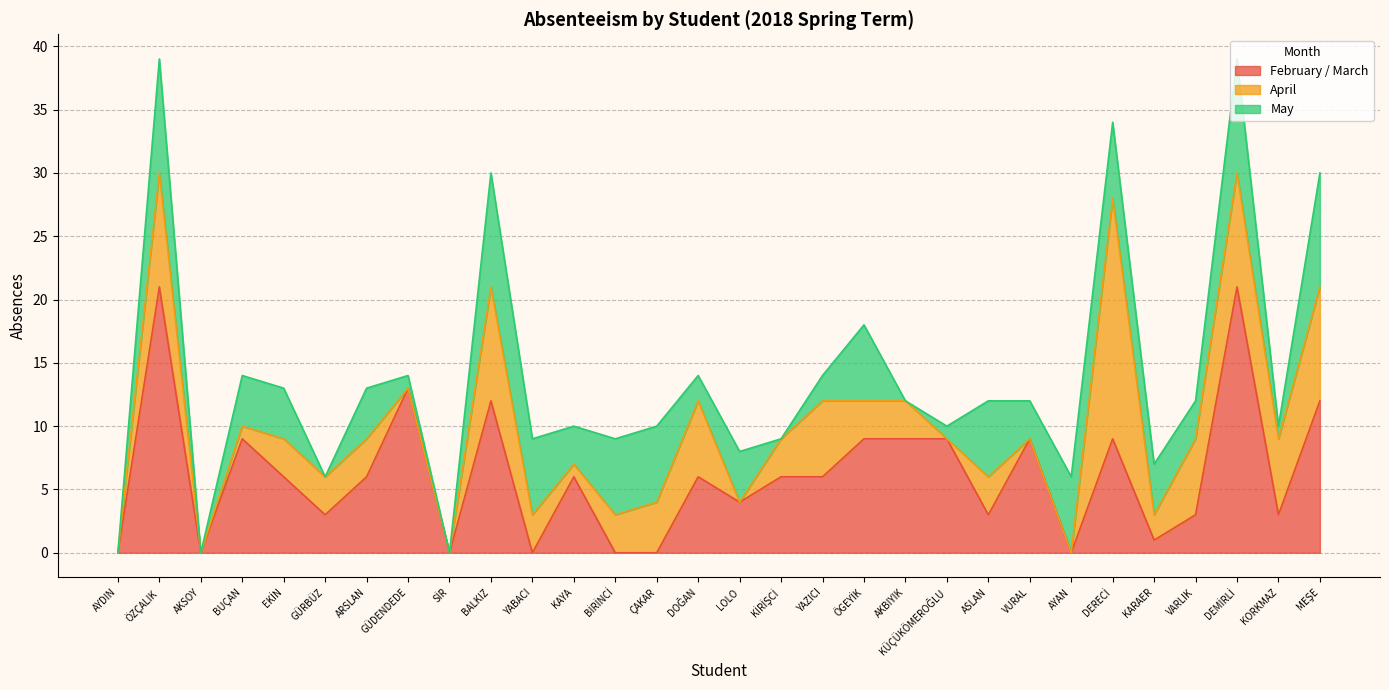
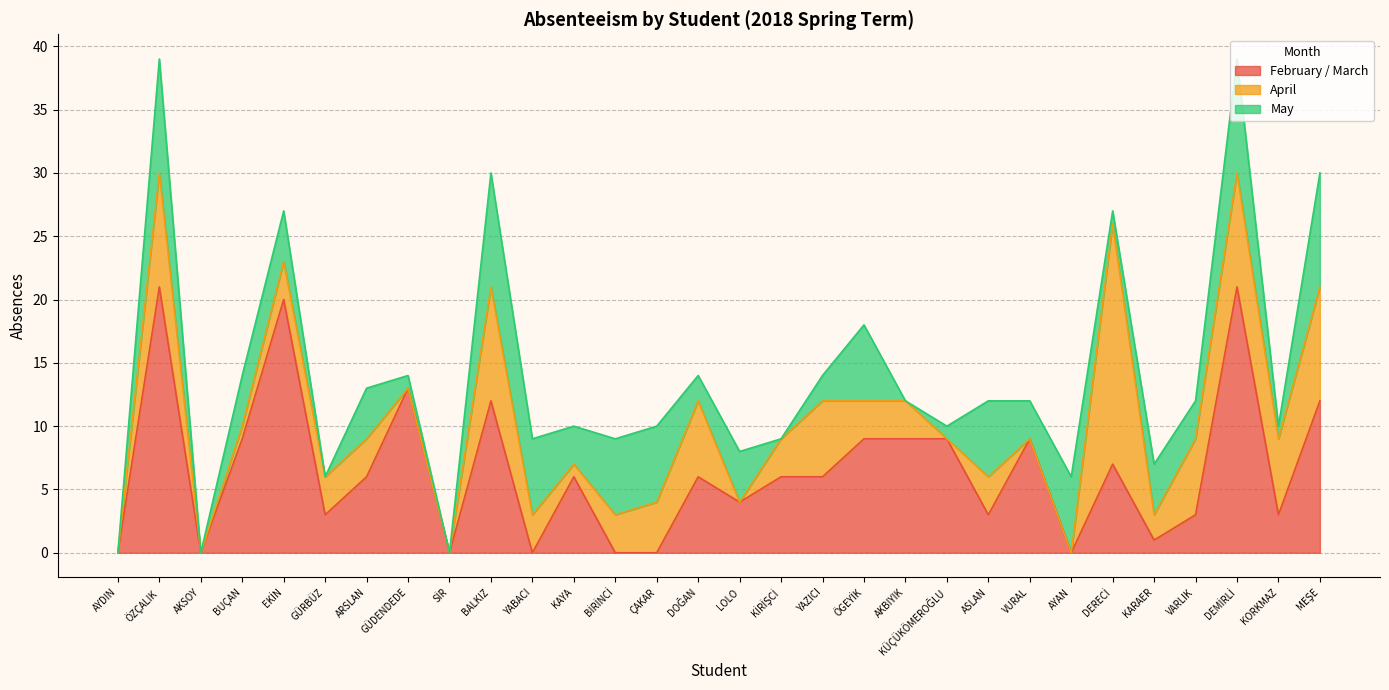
February / March, EKİN: 6 -> 20
February / March, DERECİ: 9 -> 7
May, DERECİ: 6 -> 1
